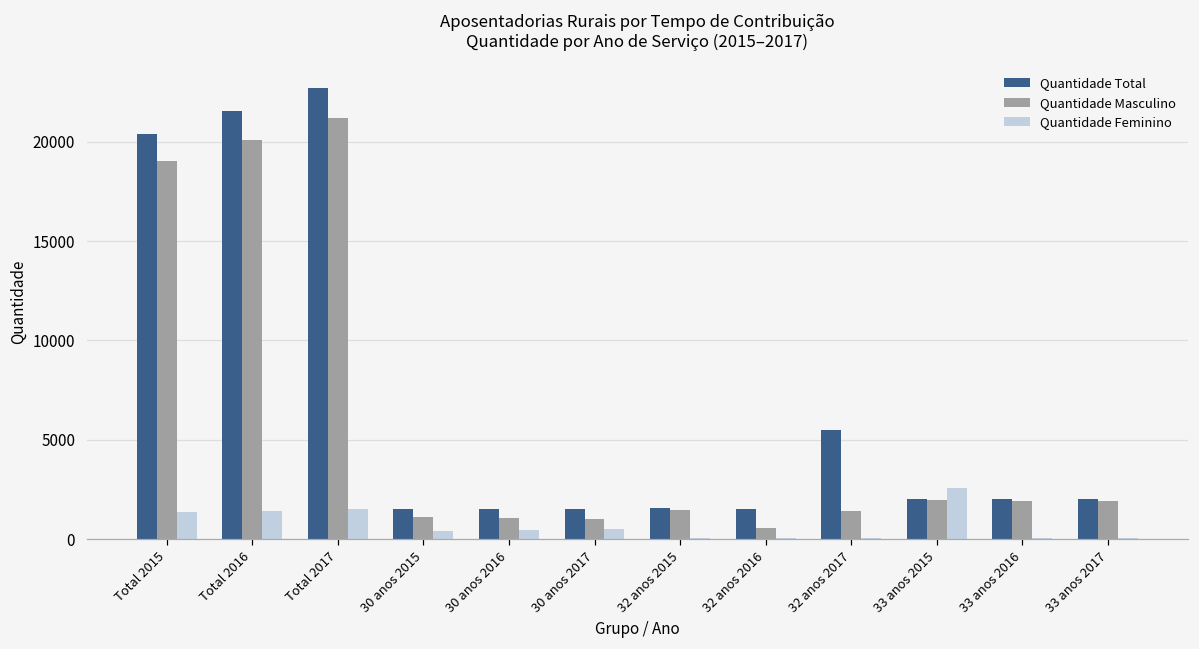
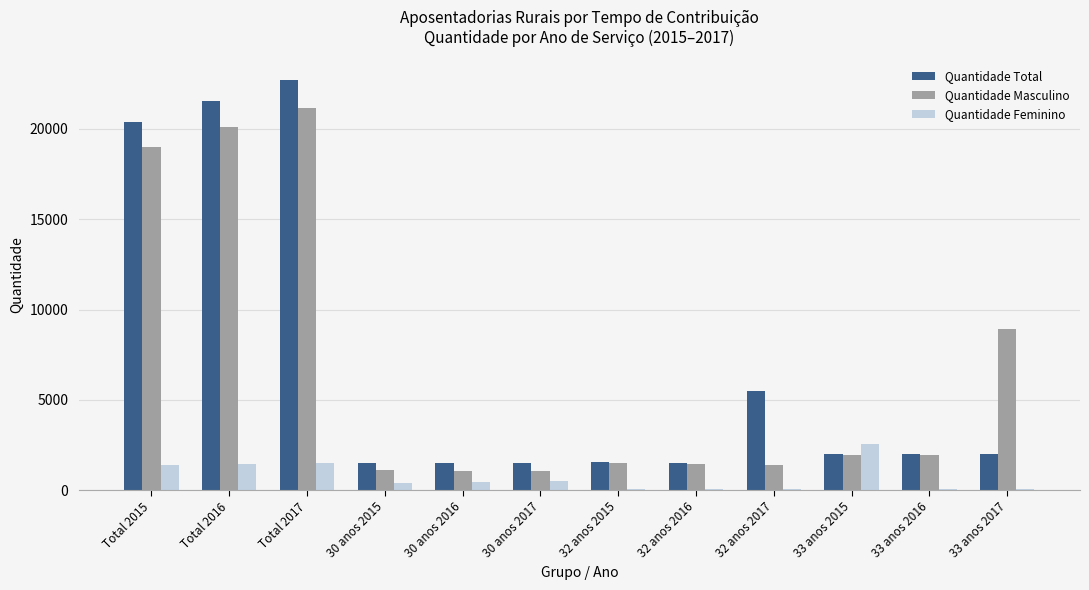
Quantidade Masculino, 32 anos 2016: 600 -> 1400
Quantidade Masculino, 33 anos 2017: 1900 -> 8900
